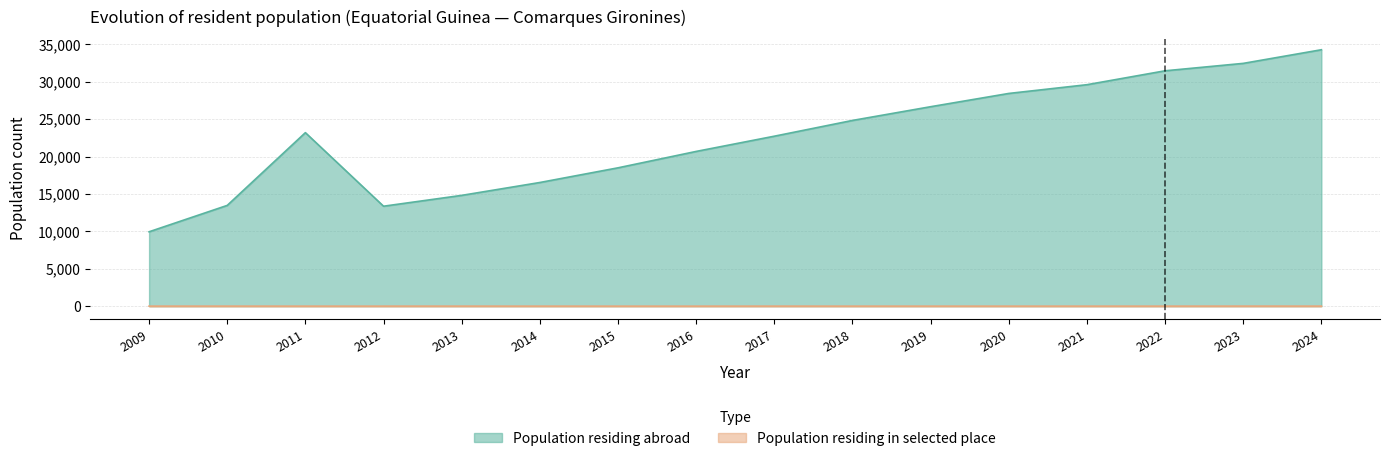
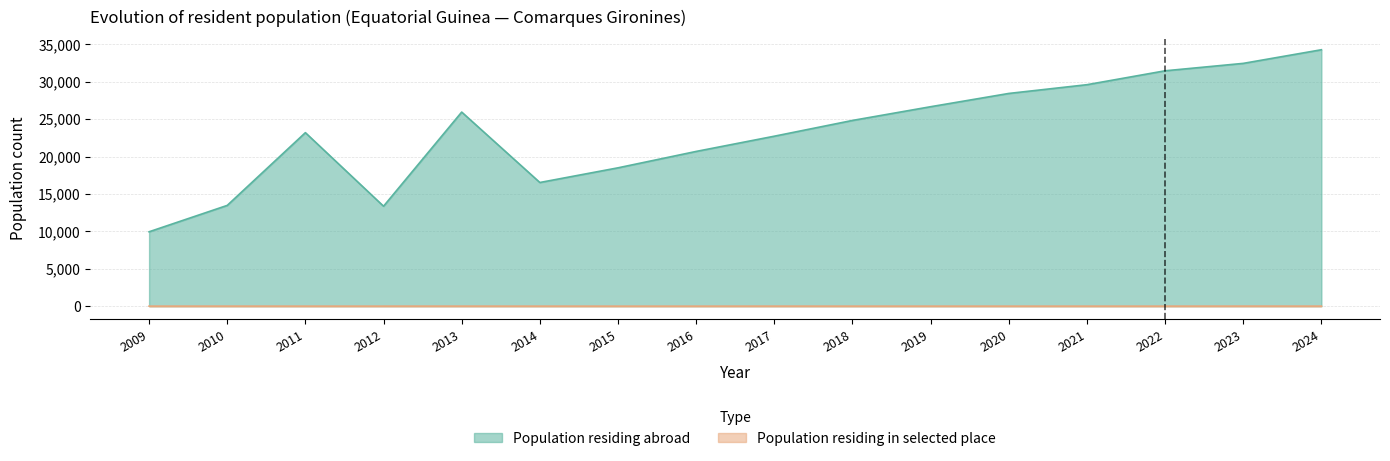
Population residing abroad, 2013: 15,000 -> 26,000
